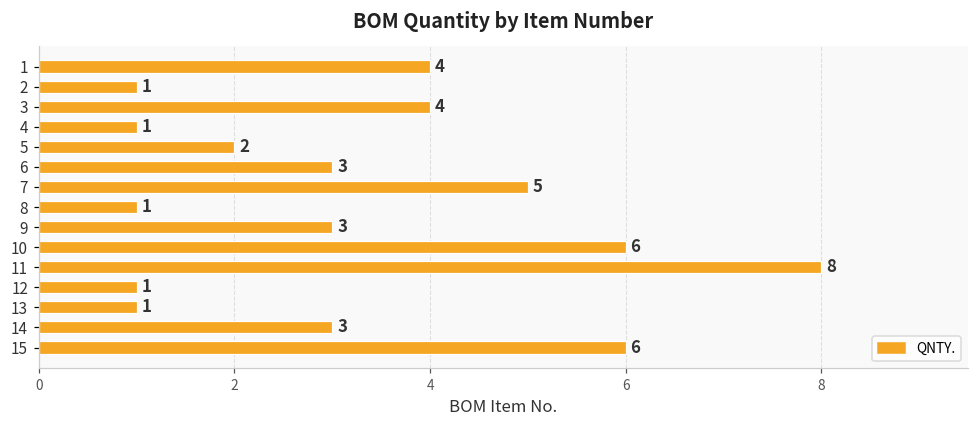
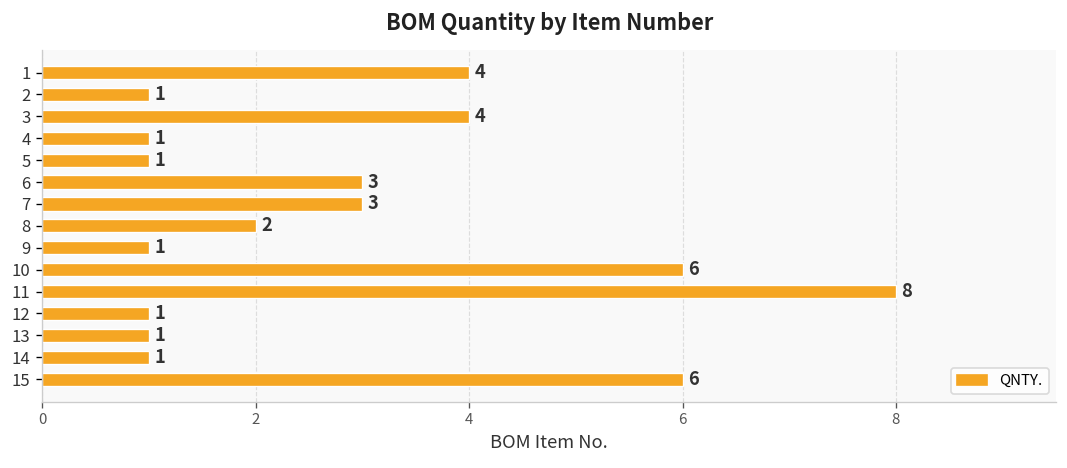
5: 2 -> 1
7: 5 -> 3
8: 1 -> 2
9: 3 -> 1
14: 3 -> 1
